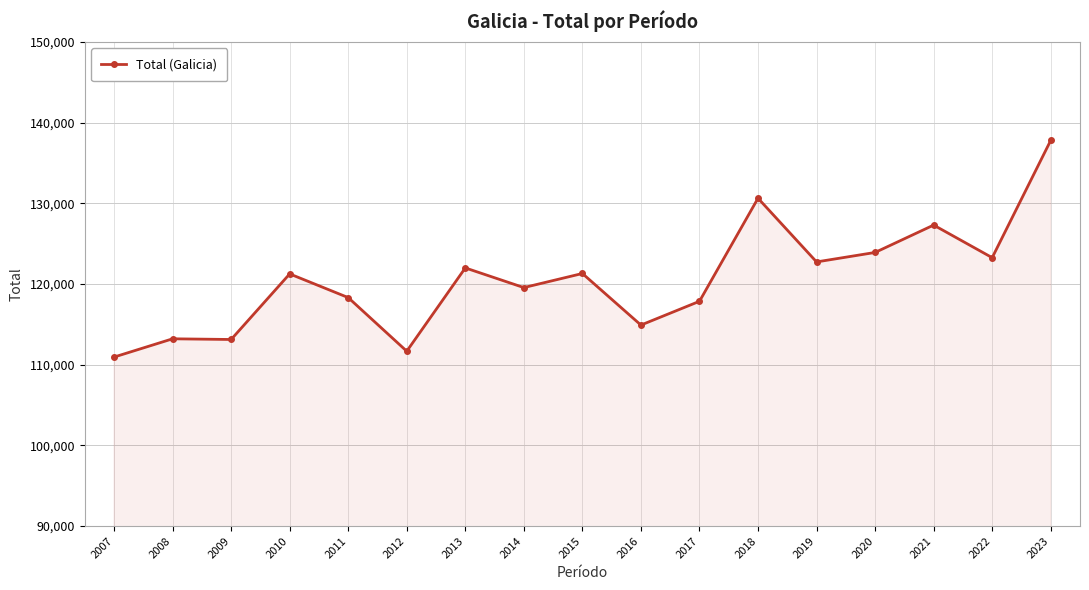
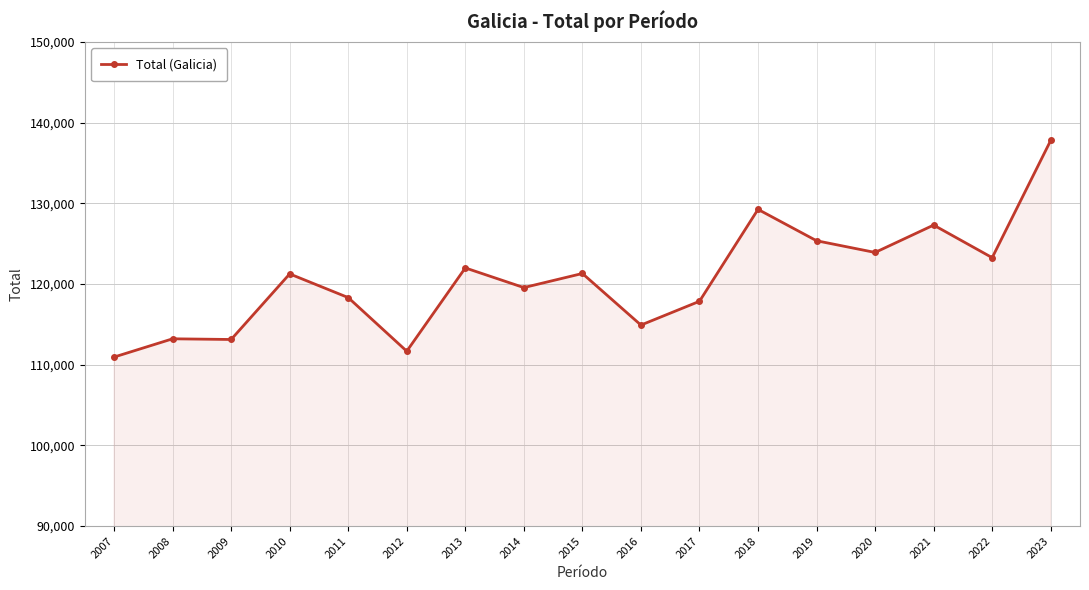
2018: 131,000 -> 129,000
2019: 123,000 -> 125,000
